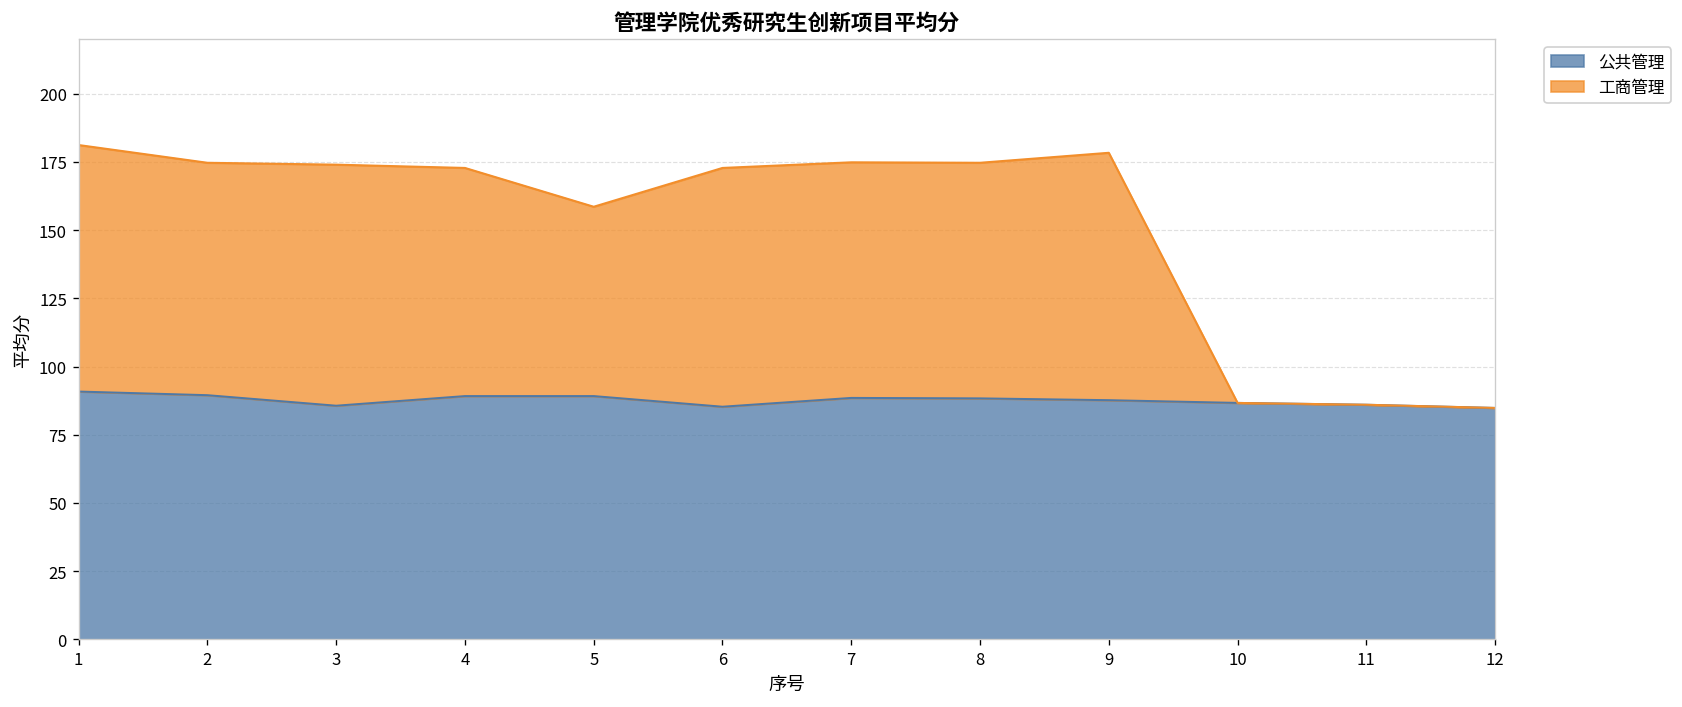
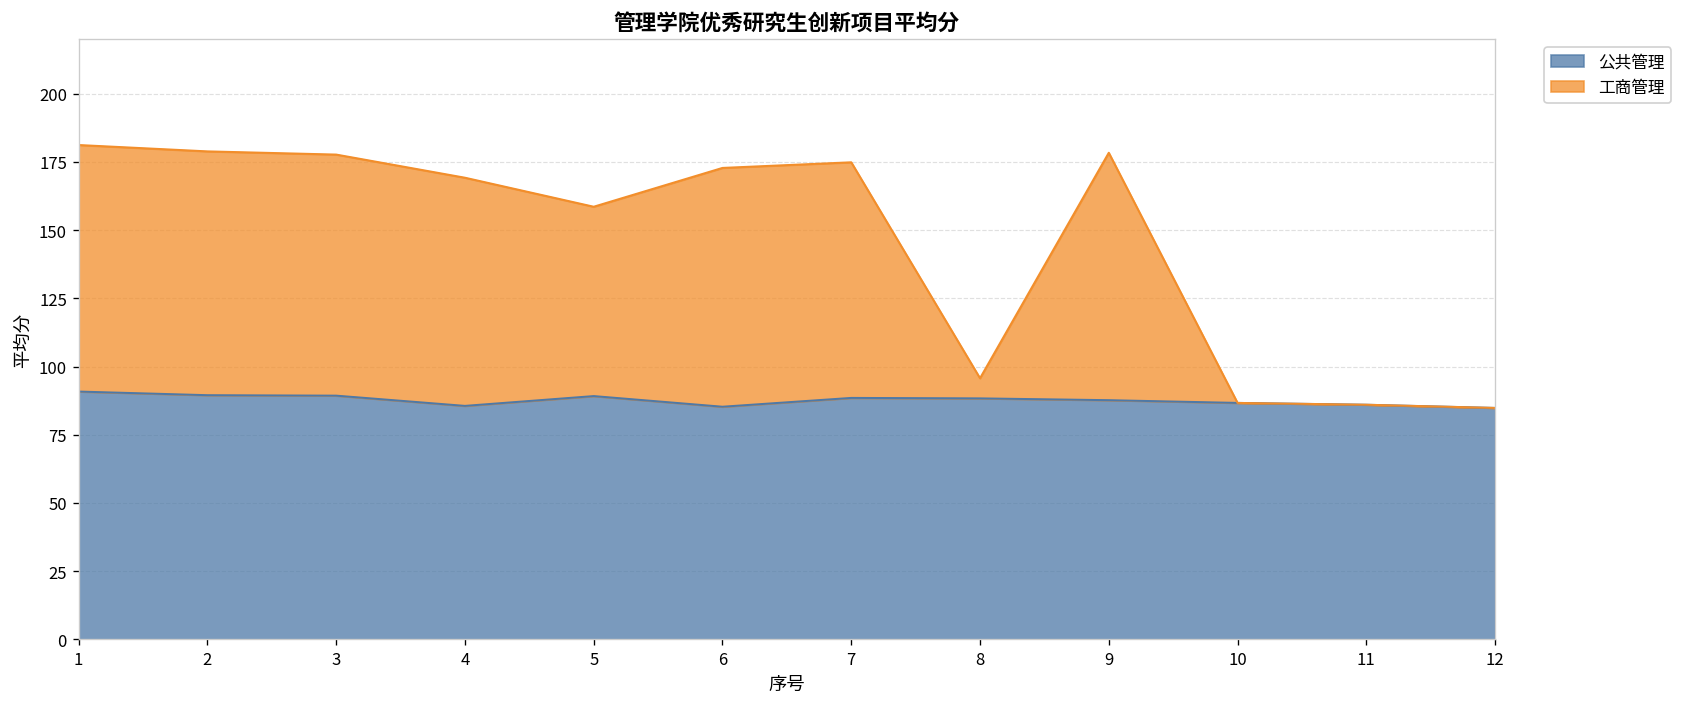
工商管理, 2: 85 -> 89
公共管理, 3: 86 -> 89
公共管理, 4: 89 -> 86
工商管理, 8: 86 -> 7
